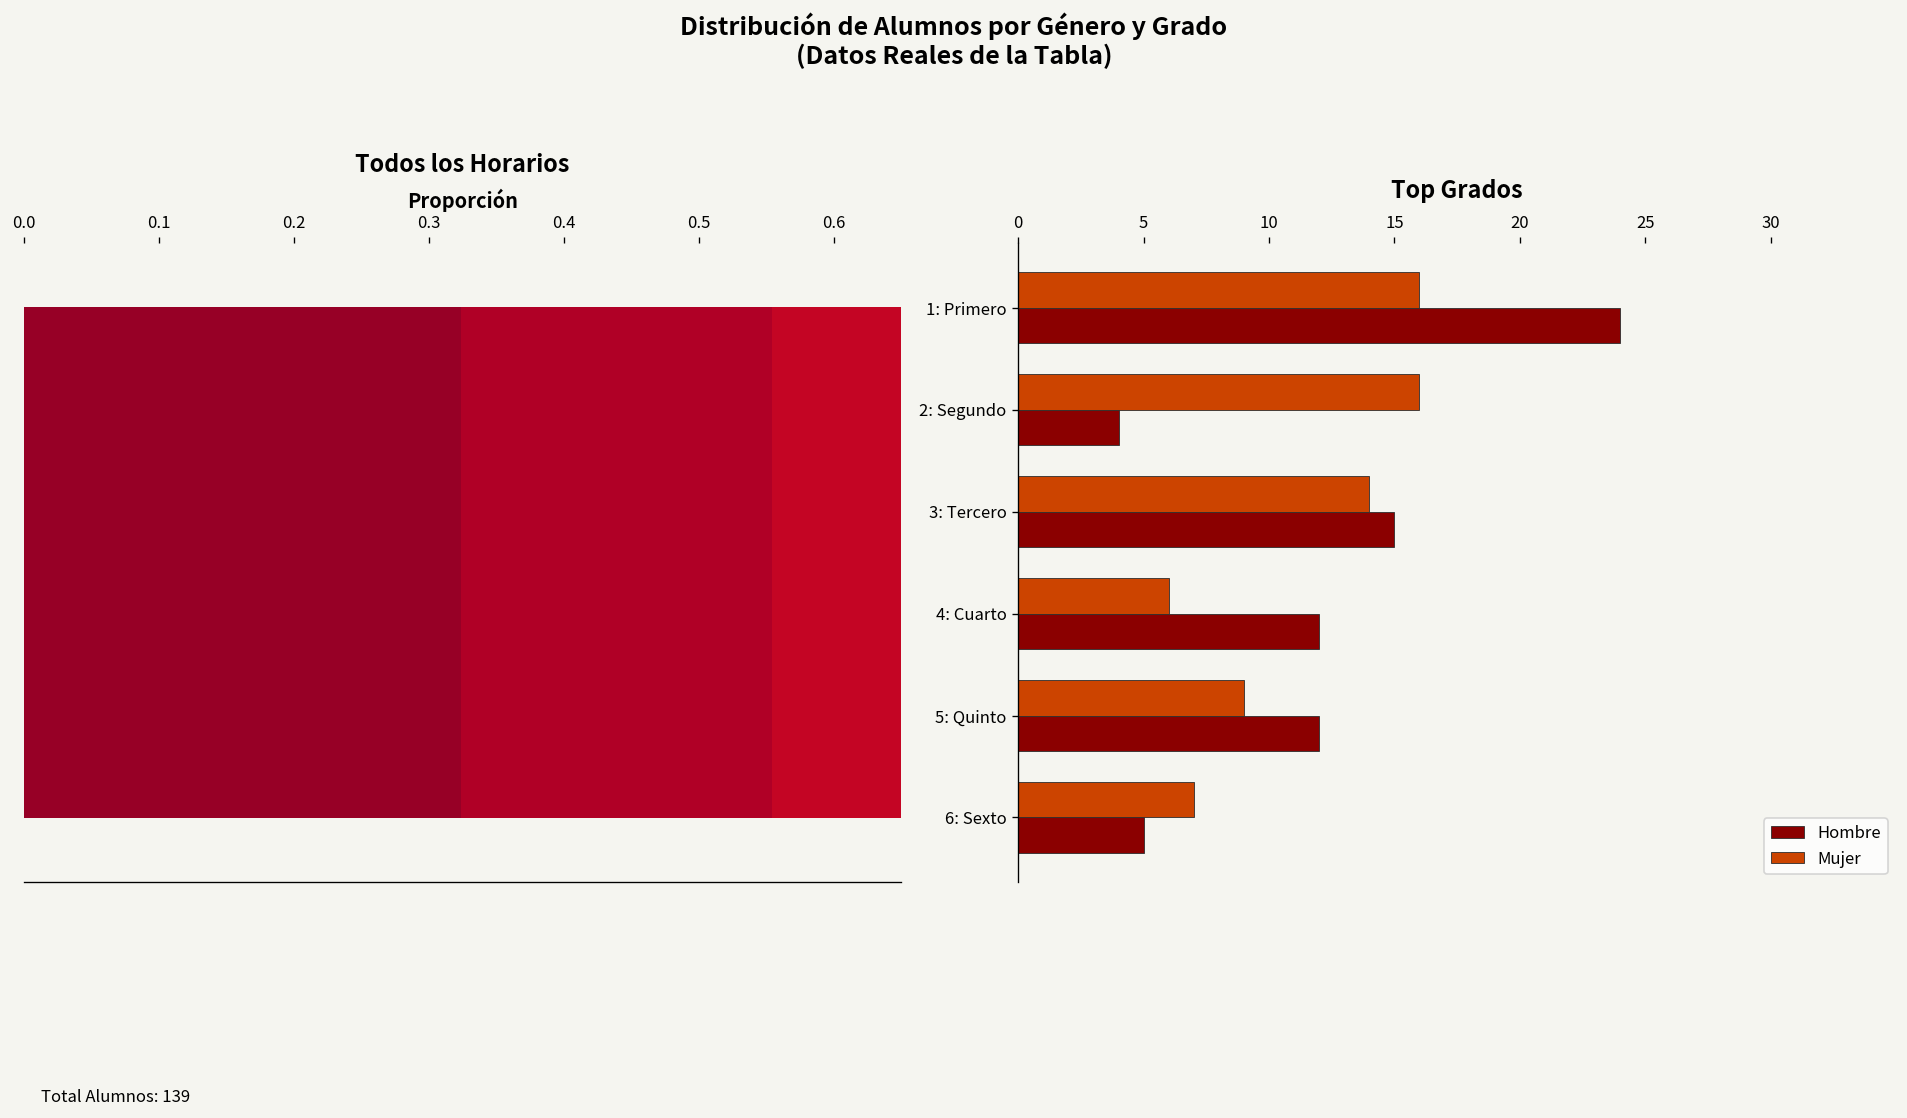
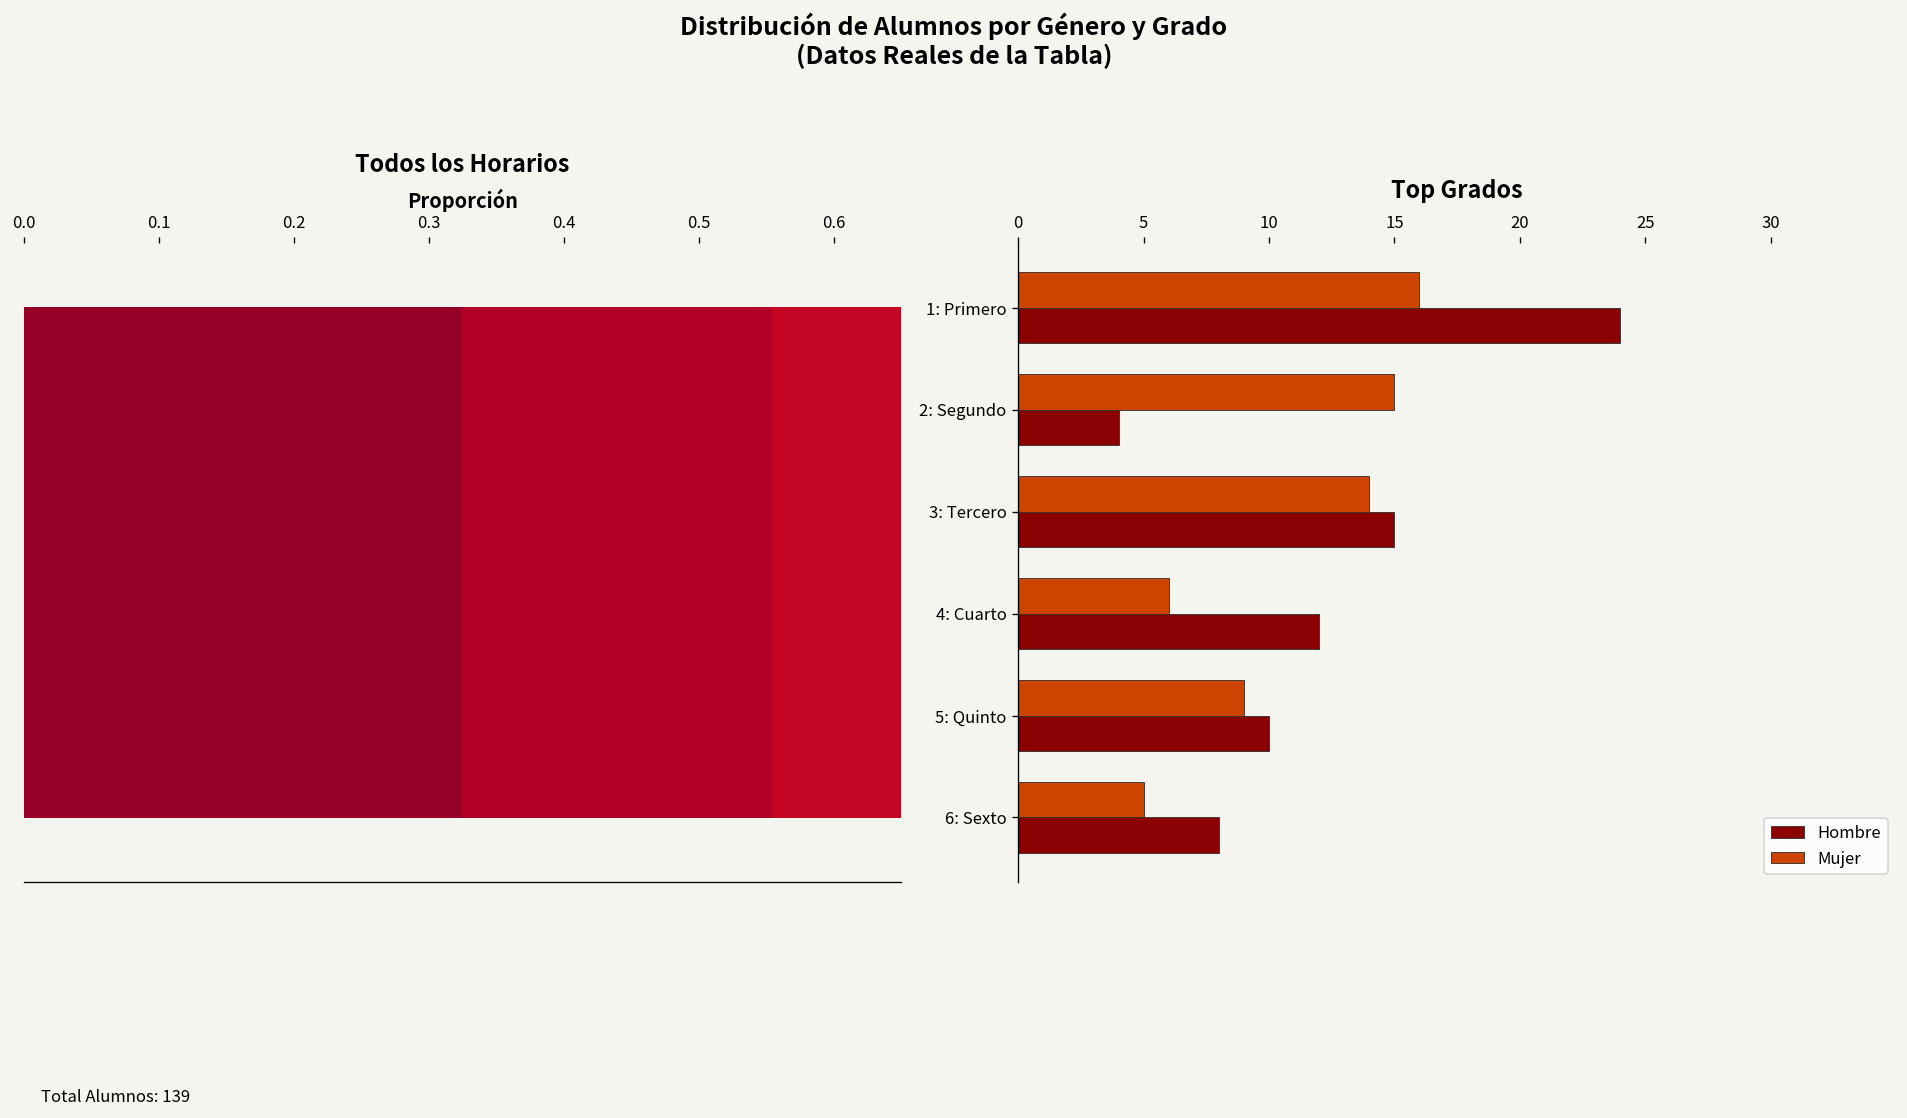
Top Grados, Mujer, 2: Segundo: 16 -> 15
Top Grados, Hombre, 5: Quinto: 12 -> 10
Top Grados, Mujer, 6: Sexto: 7 -> 5
Top Grados, Hombre, 6: Sexto: 5 -> 8
